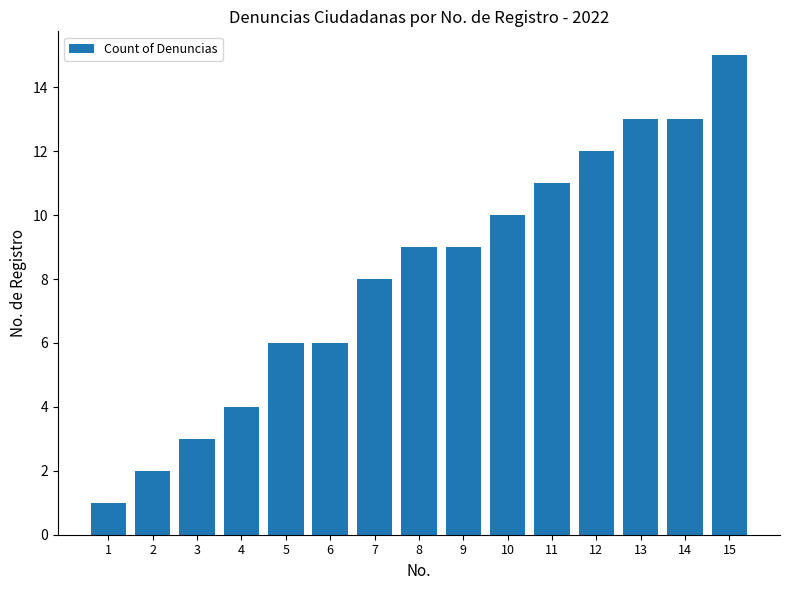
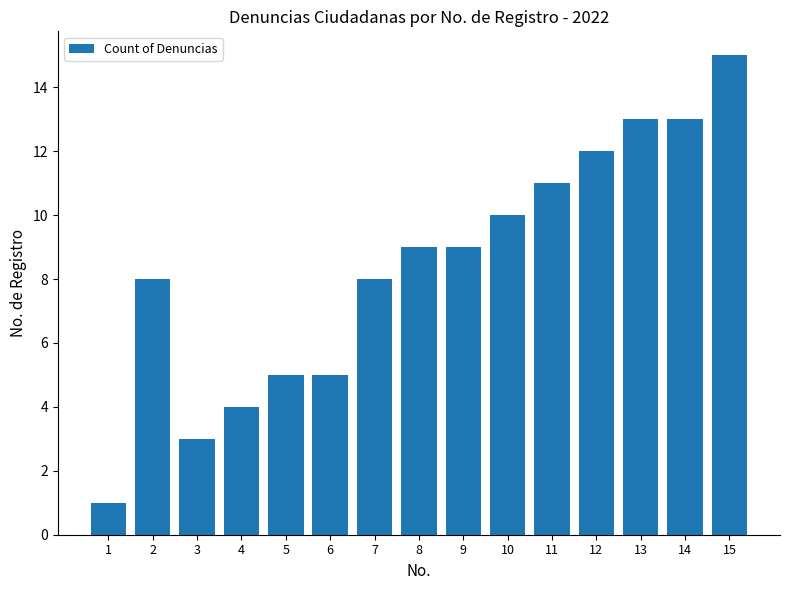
2: 2 -> 8
5: 6 -> 5
6: 6 -> 5
